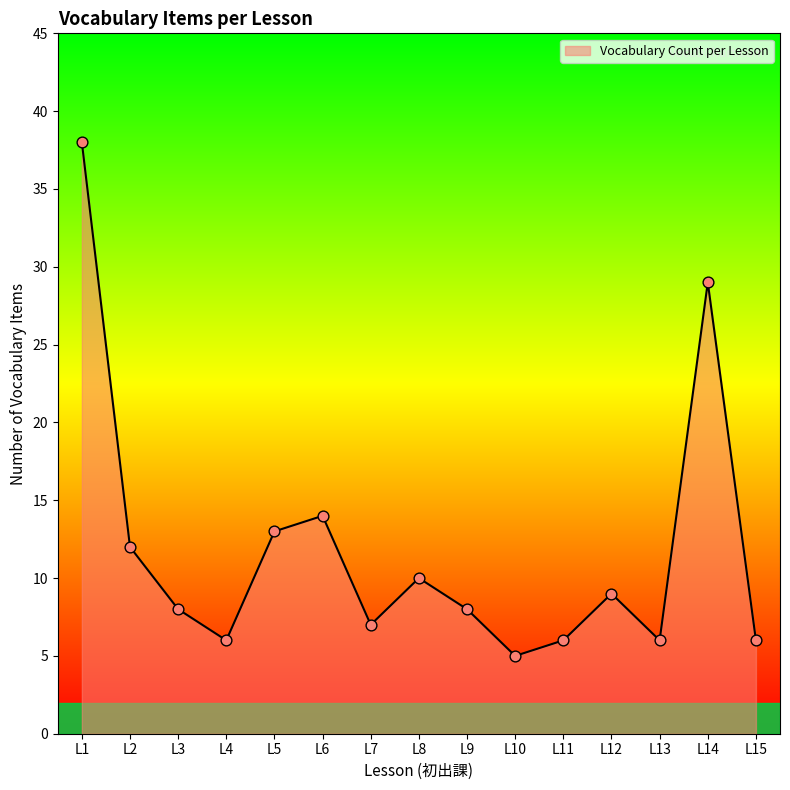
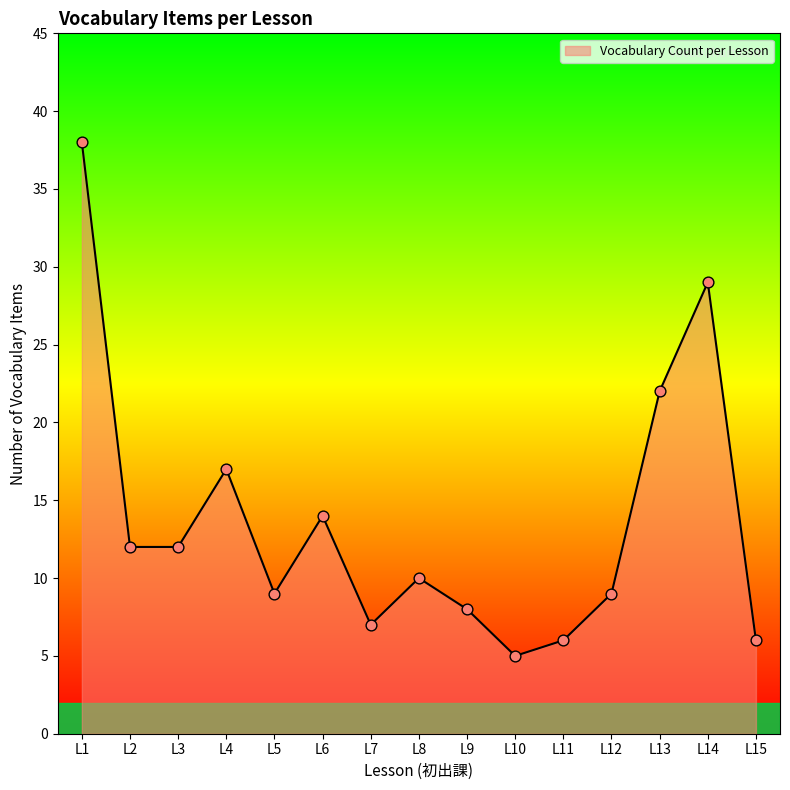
L3: 8 -> 12
L4: 6 -> 17
L5: 13 -> 9
L13: 6 -> 22
